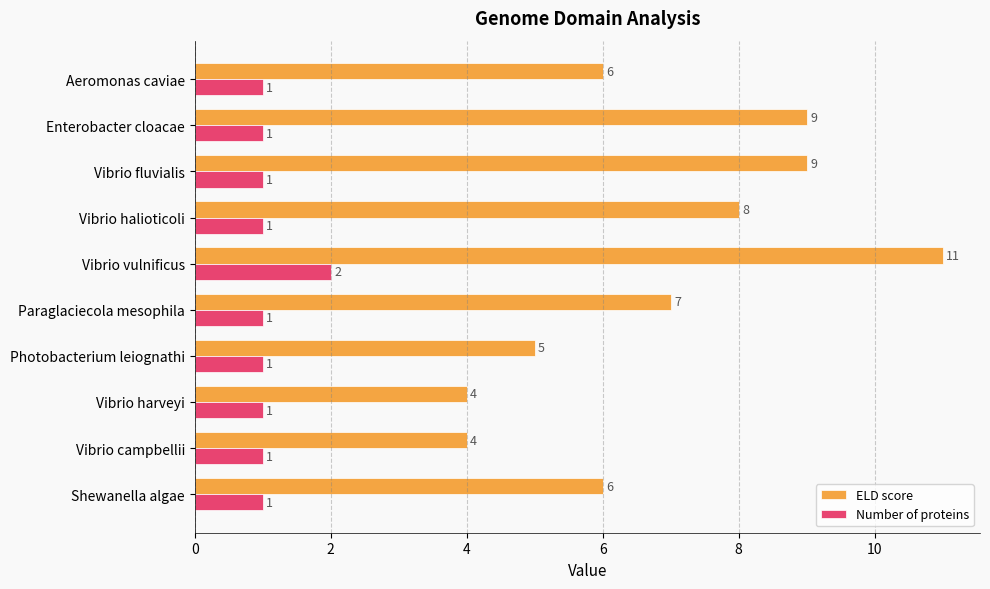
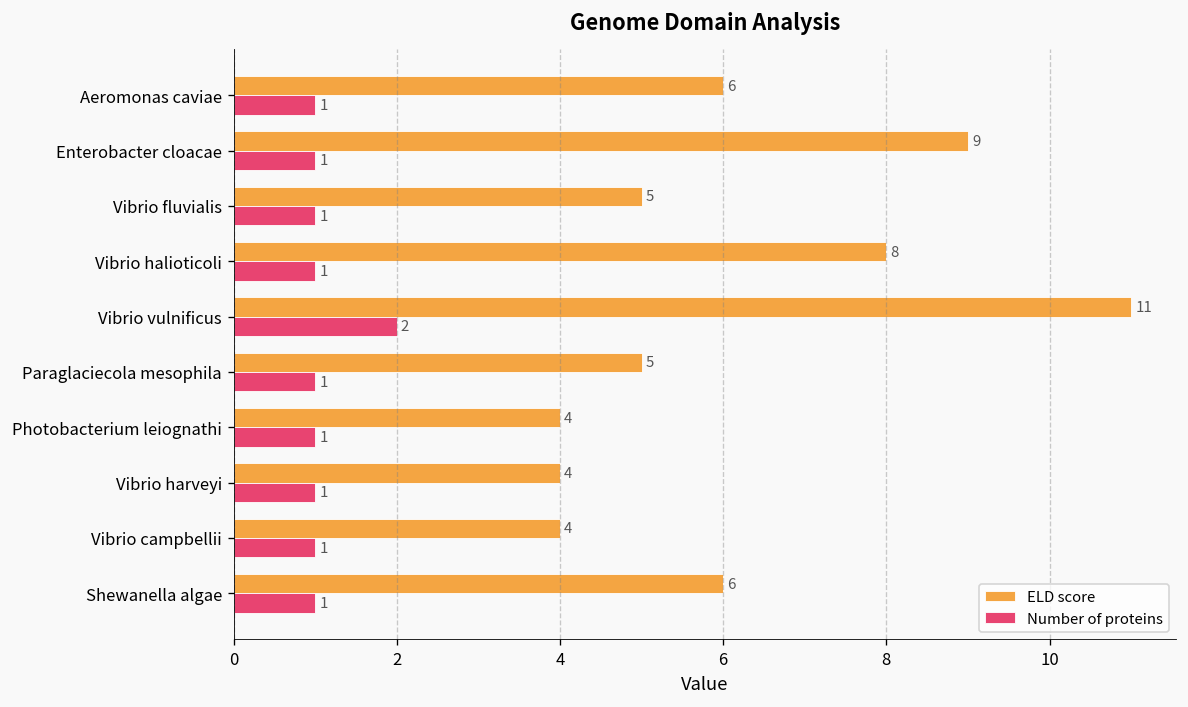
ELD score, Vibrio fluvialis: 9 -> 5
ELD score, Paraglaciecola mesophila: 7 -> 5
ELD score, Photobacterium leiognathi: 5 -> 4
